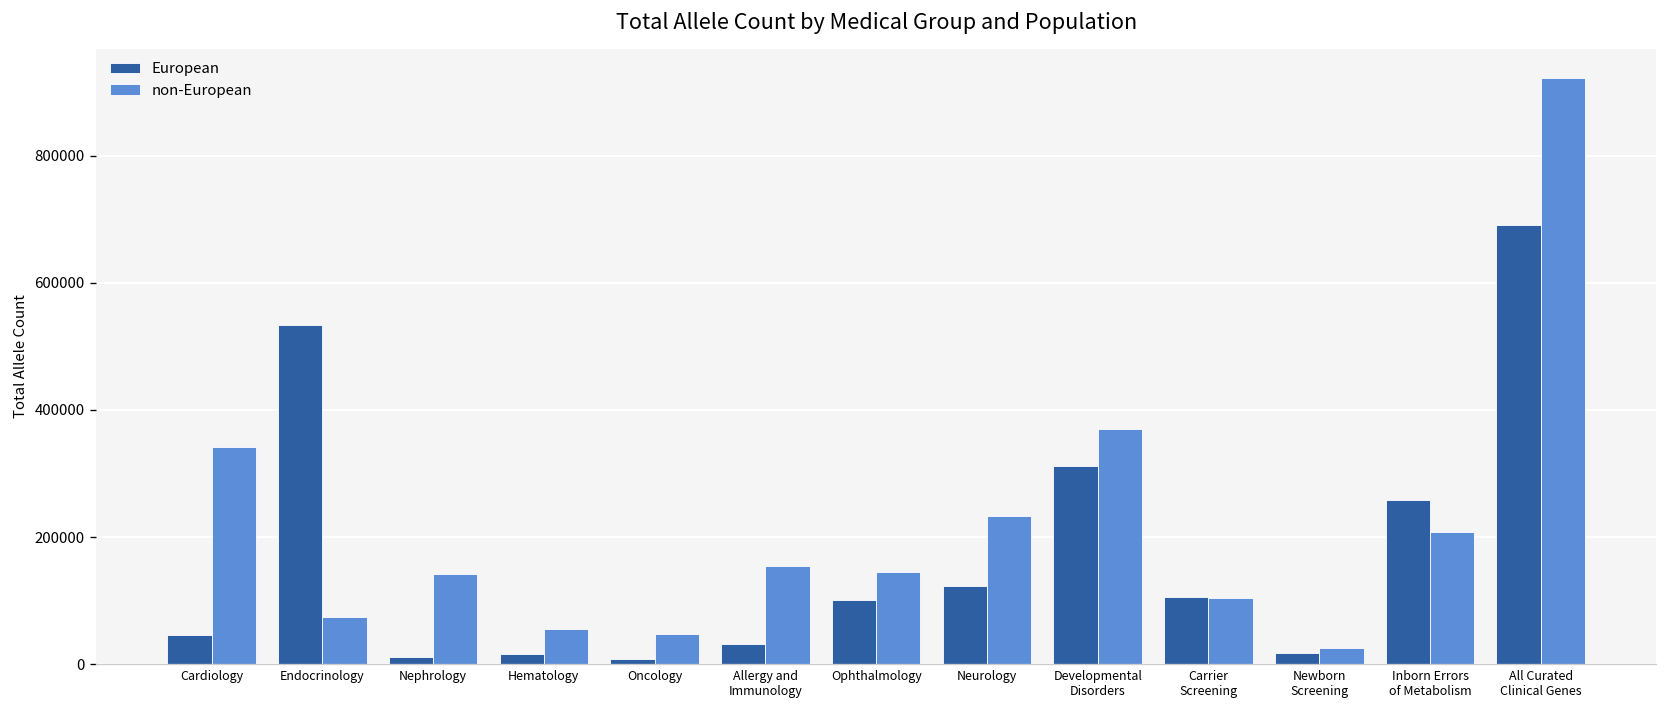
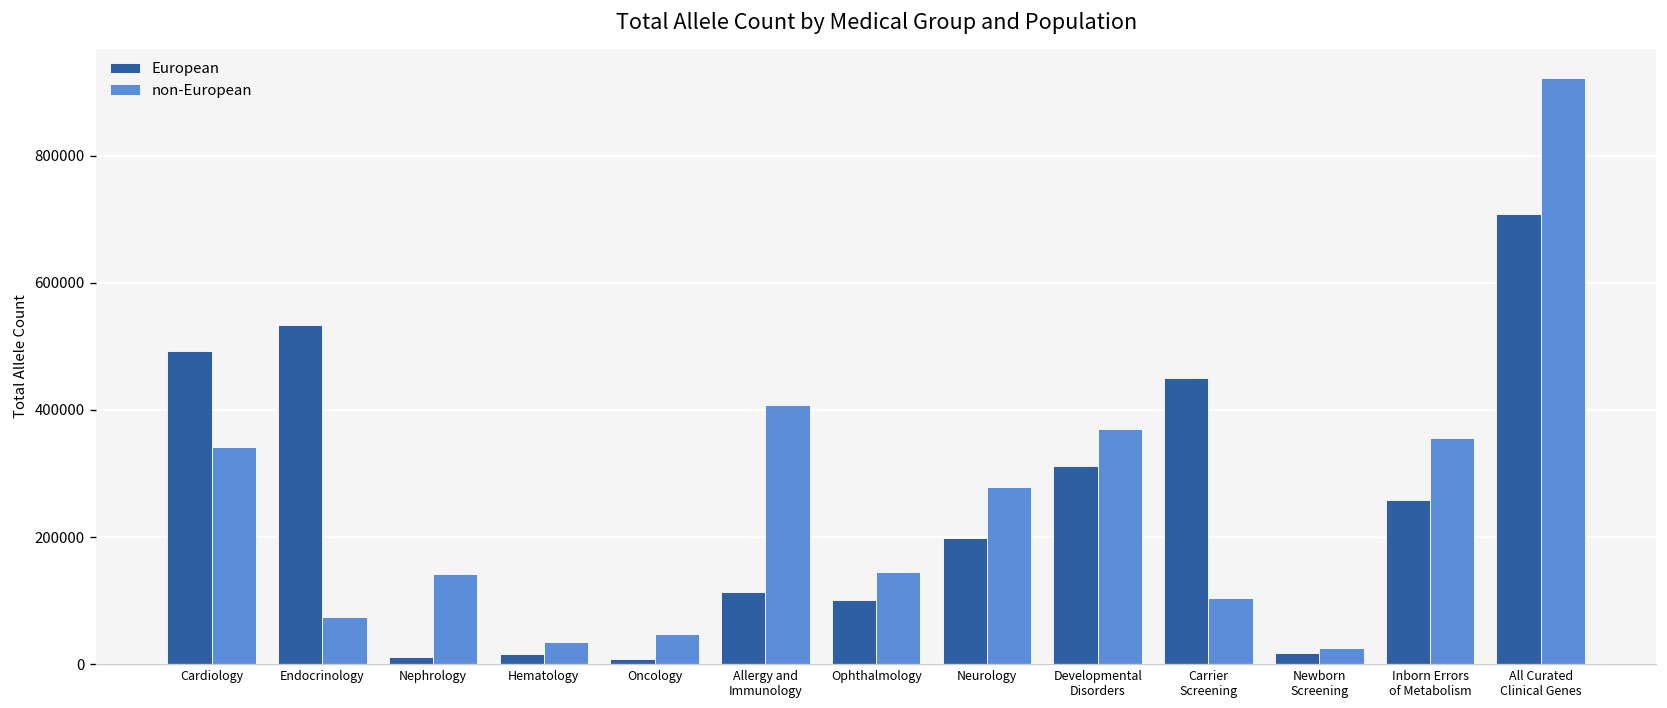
European, Cardiology: 50000 -> 490000
non-European, Hematology: 60000 -> 30000
European, Allergy and Immunology: 30000 -> 110000
non-European, Allergy and Immunology: 150000 -> 410000
European, Neurology: 120000 -> 200000
non-European, Neurology: 230000 -> 280000
European, Carrier Screening: 110000 -> 450000
non-European, Inborn Errors of Metabolism: 210000 -> 360000
European, All Curated Clinical Genes: 690000 -> 710000
